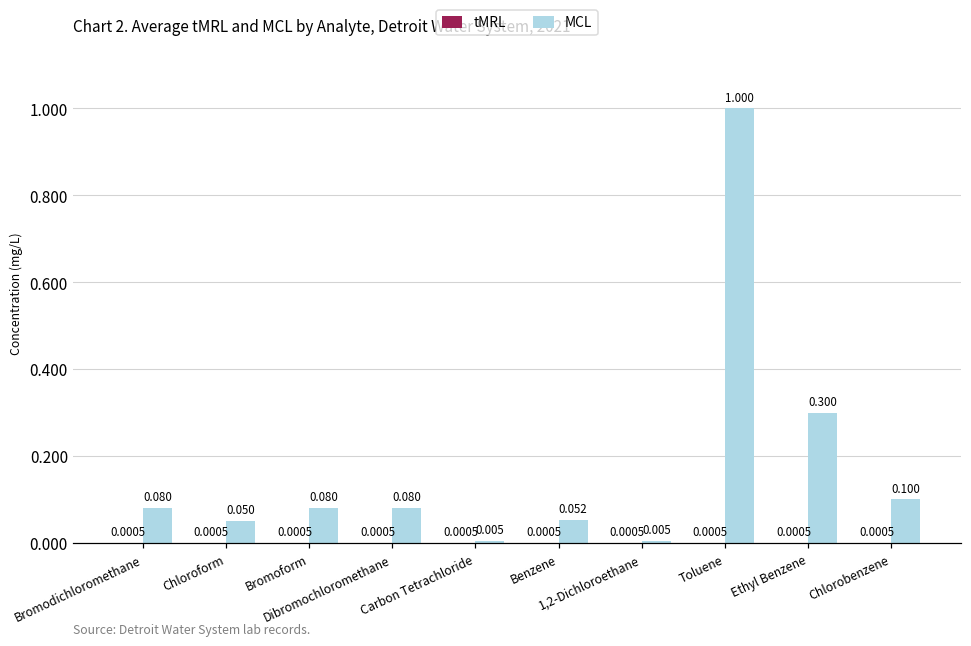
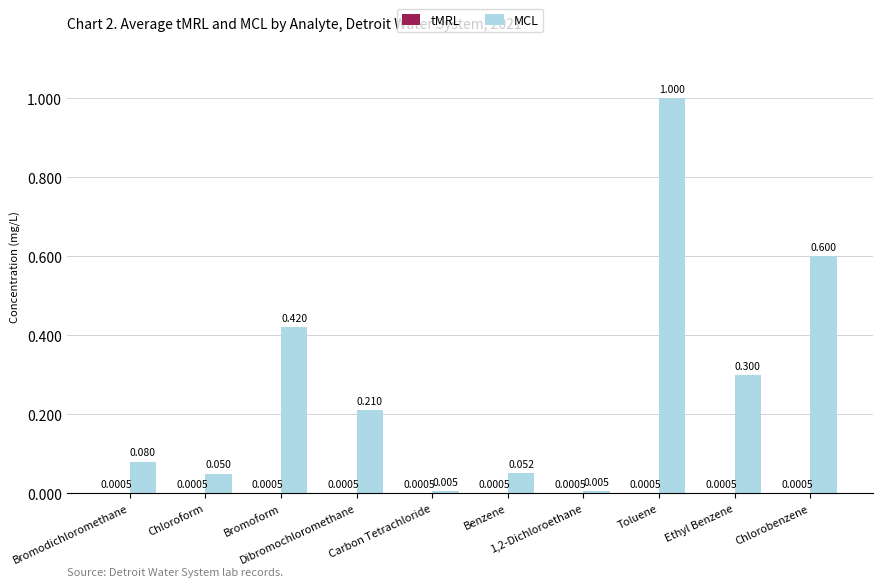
MCL, Bromoform: 0.080 -> 0.420
MCL, Dibromochloromethane: 0.080 -> 0.210
MCL, Chlorobenzene: 0.100 -> 0.600
